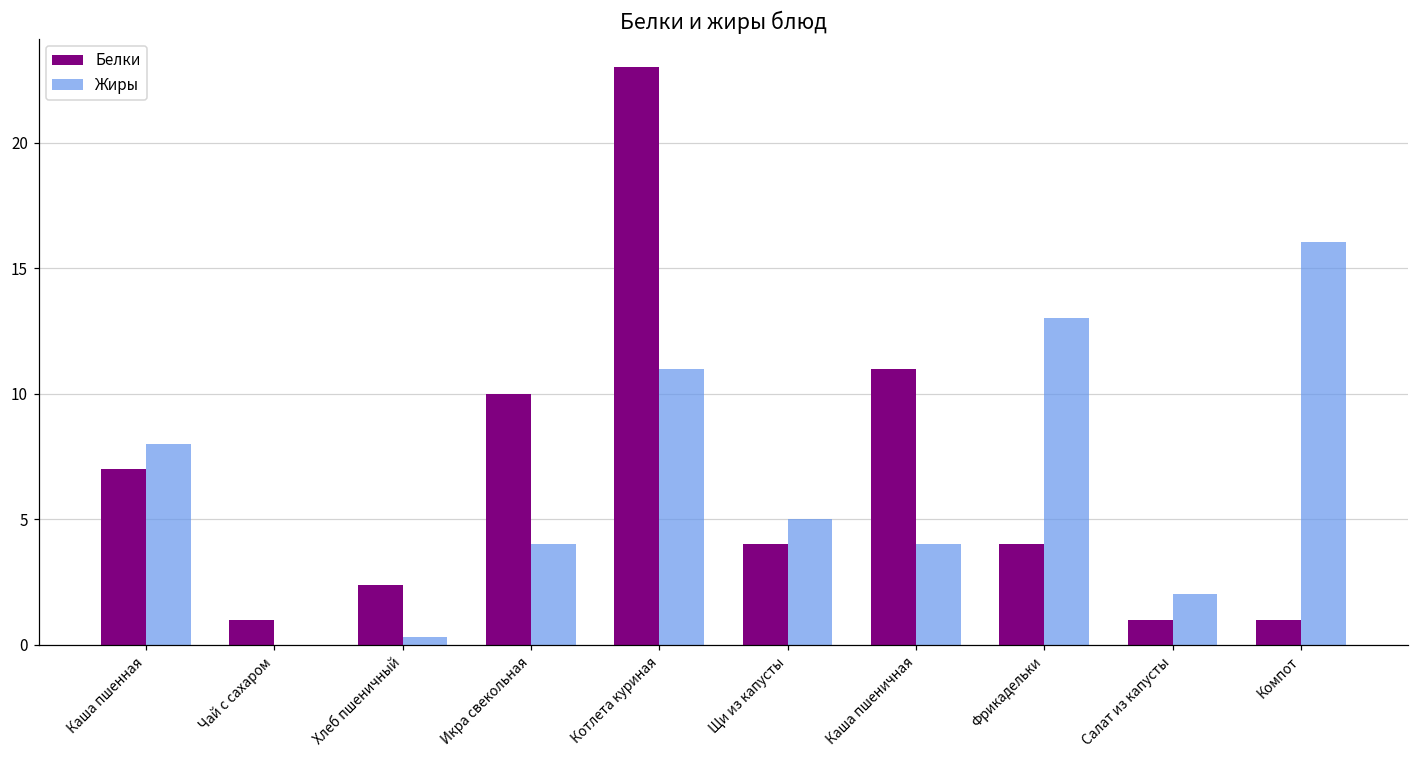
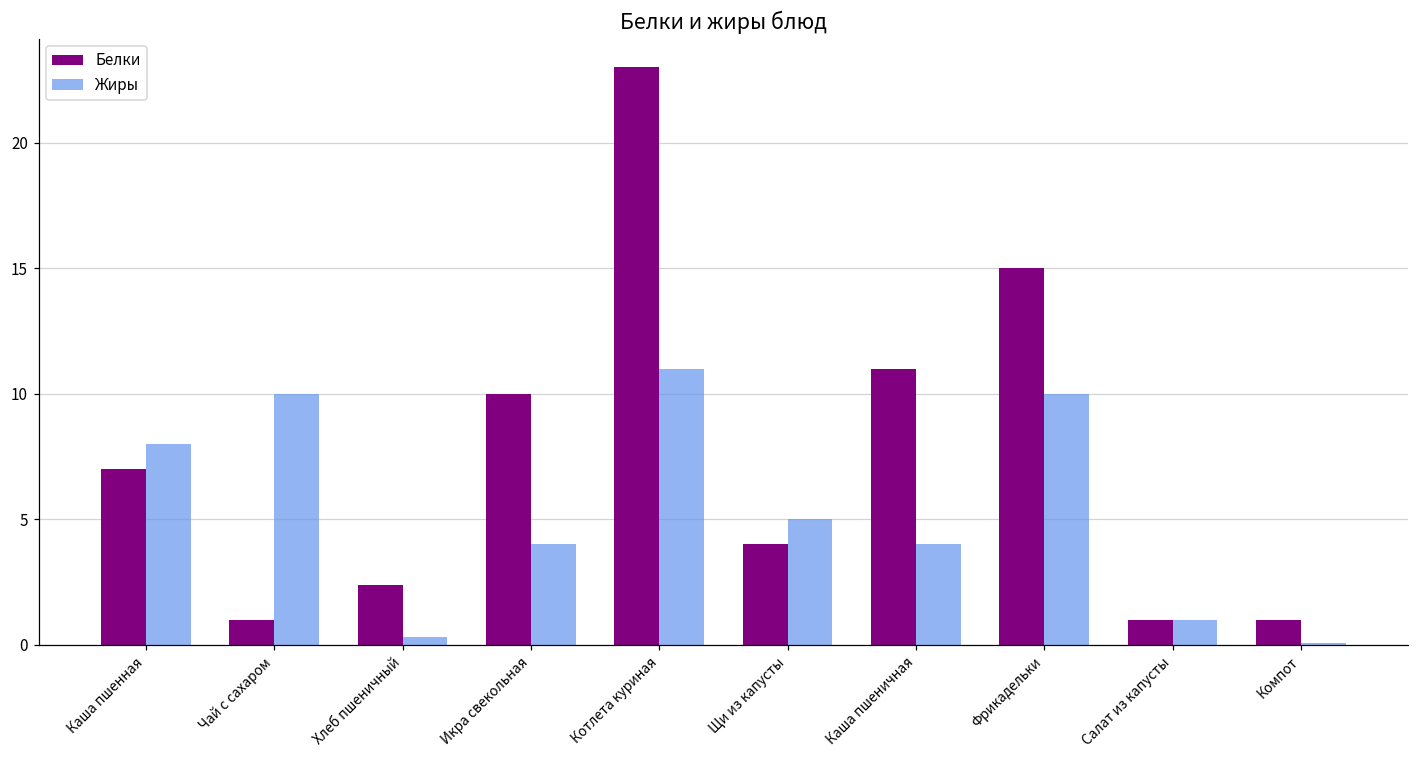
Жиры, Чай с сахаром: 0 -> 10
Белки, Фрикадельки: 4 -> 15
Жиры, Фрикадельки: 13 -> 10
Жиры, Салат из капусты: 2 -> 1
Жиры, Компот: 16.0 -> 0.1
